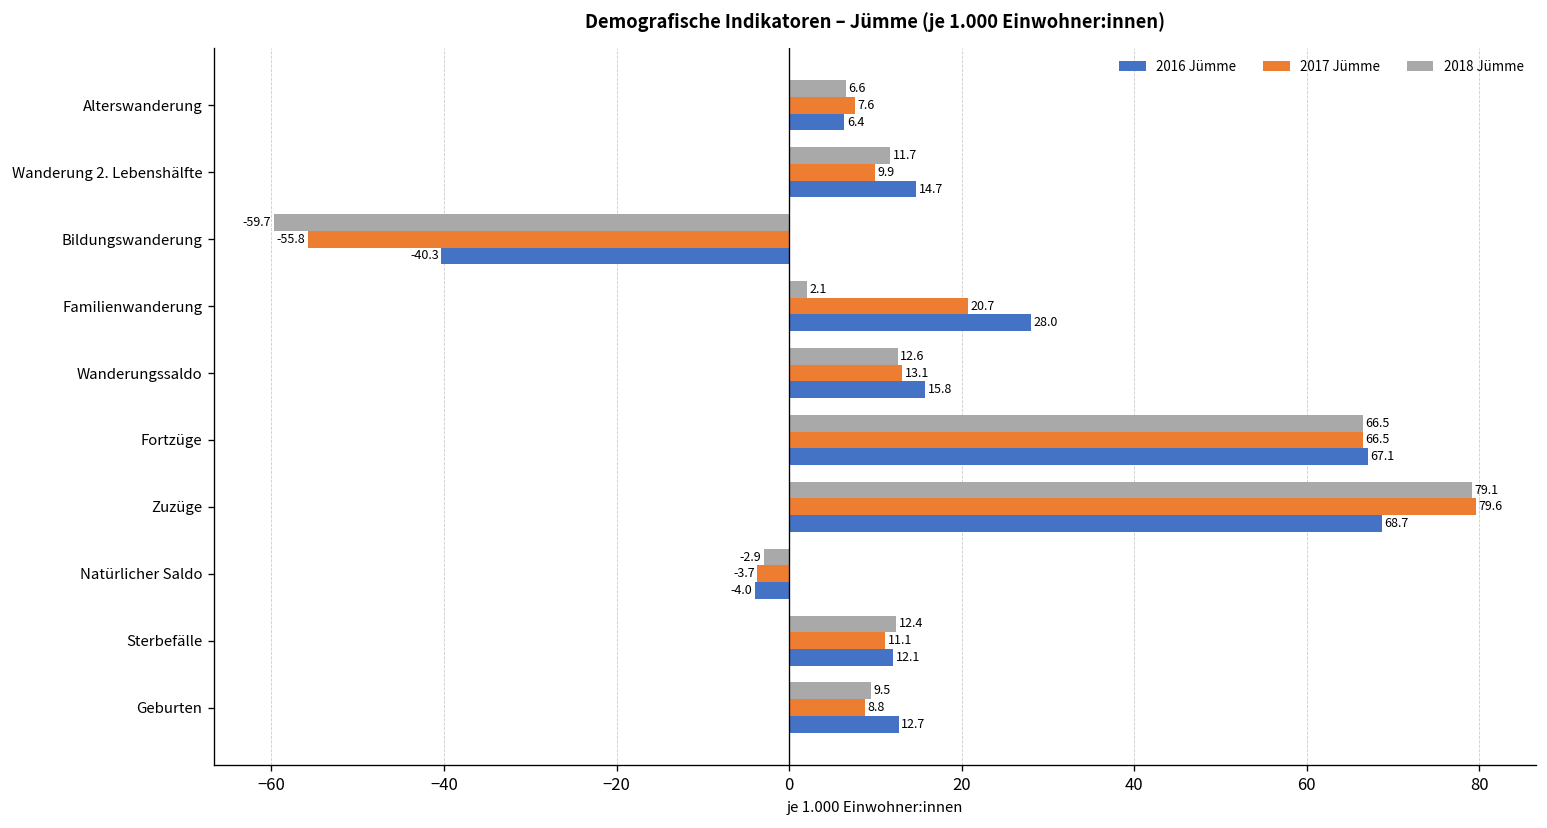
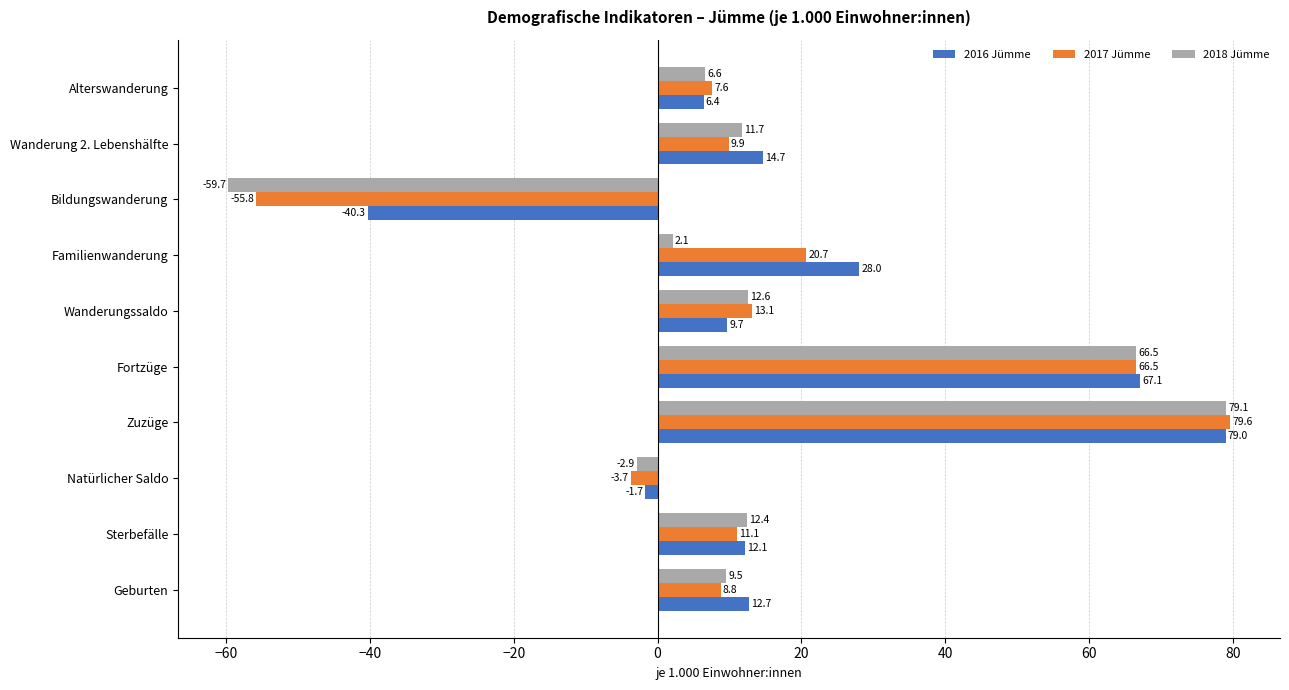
2016 Jümme, Wanderungssaldo: 15.8 -> 9.7
2016 Jümme, Zuzüge: 68.7 -> 79.0
2016 Jümme, Natürlicher Saldo: -4.0 -> -1.7
